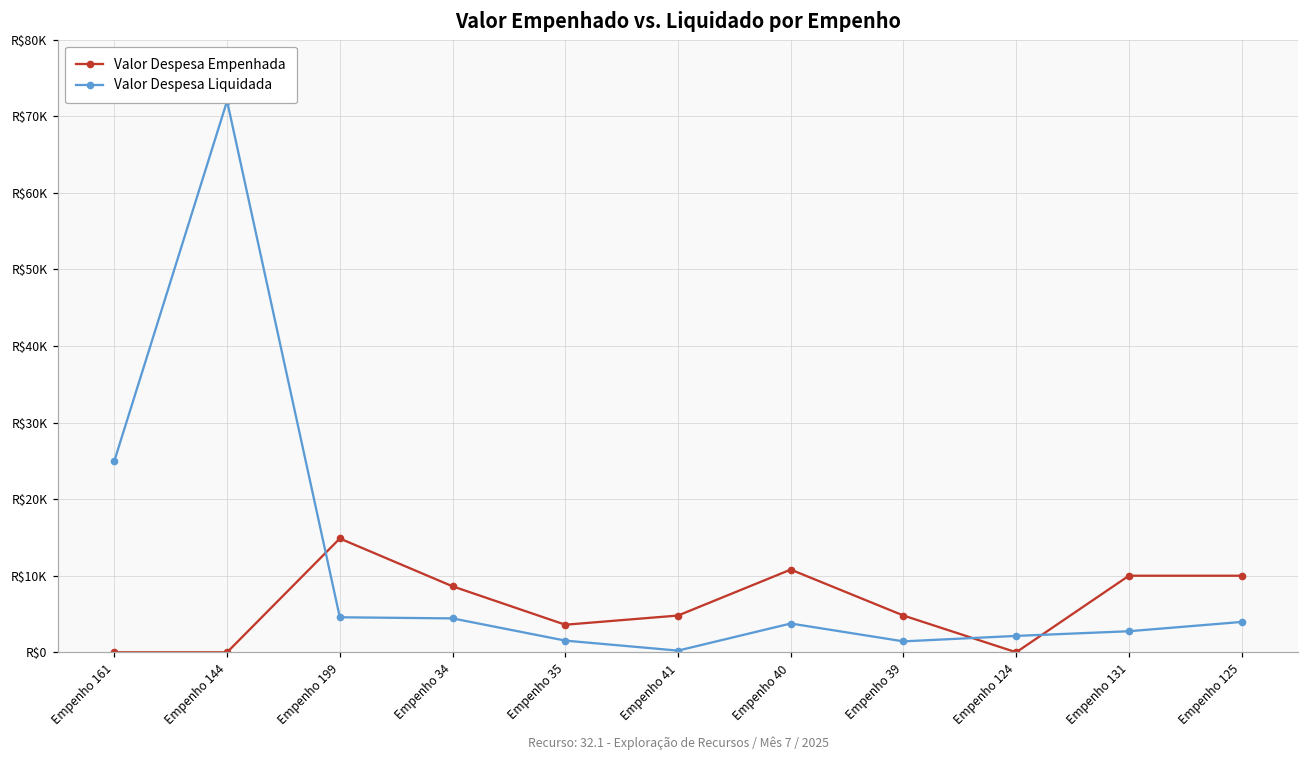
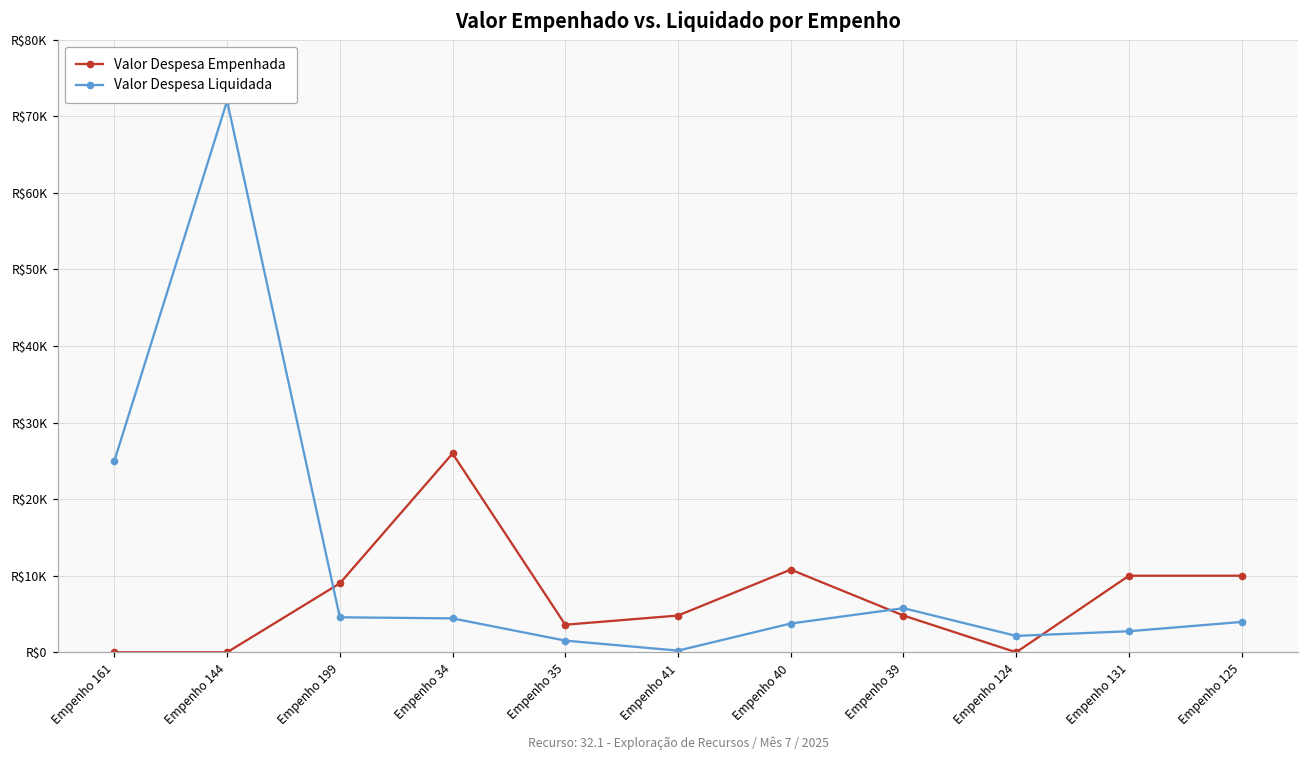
Valor Despesa Empenhada, Empenho 199: R$15000 -> R$9000
Valor Despesa Empenhada, Empenho 34: R$9000 -> R$26000
Valor Despesa Liquidada, Empenho 39: R$1000 -> R$6000
